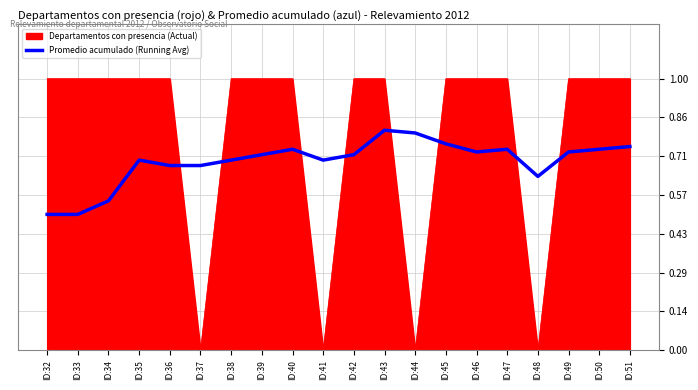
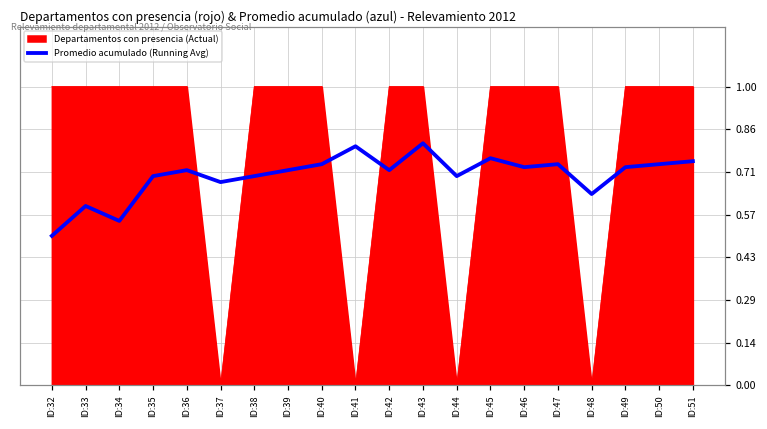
Promedio acumulado (Running Avg), ID:33: 0.5 -> 0.6
Promedio acumulado (Running Avg), ID:36: 0.68 -> 0.72
Promedio acumulado (Running Avg), ID:41: 0.7 -> 0.8
Promedio acumulado (Running Avg), ID:44: 0.8 -> 0.7
